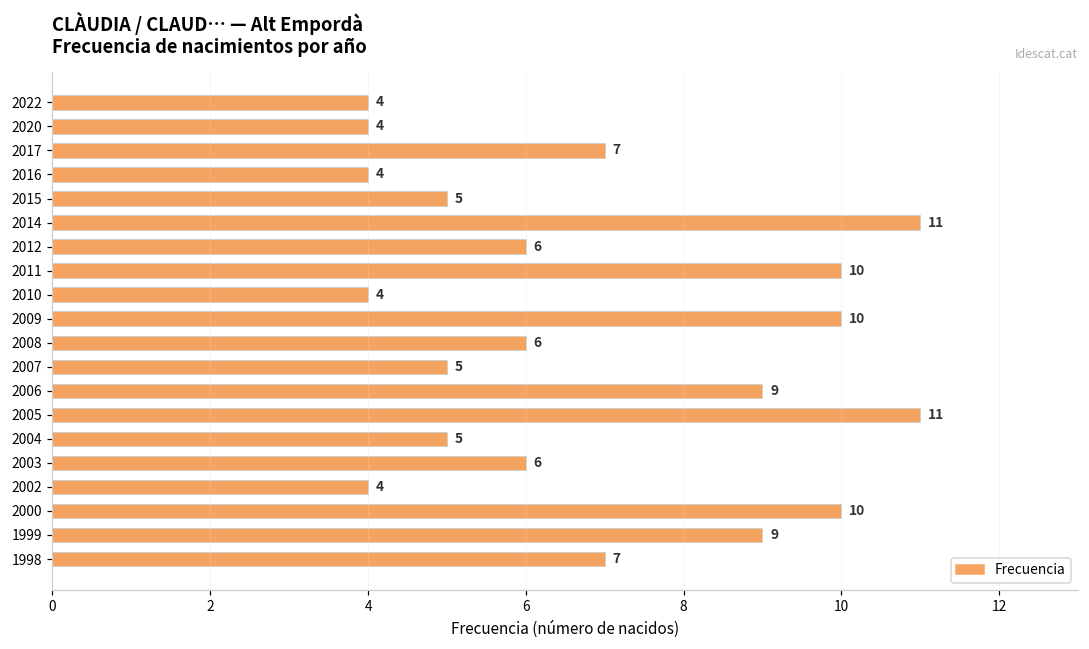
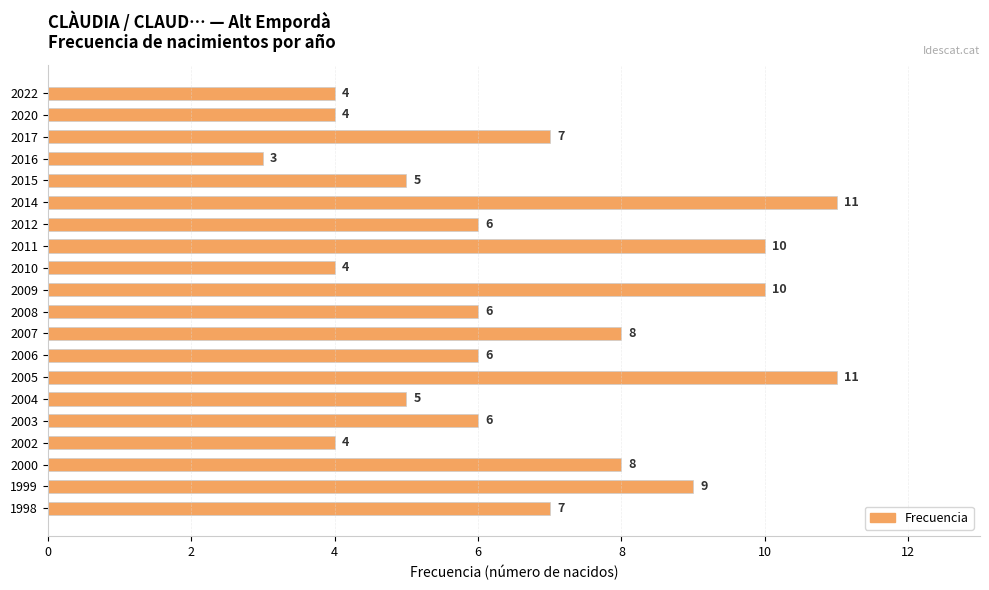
2016: 4 -> 3
2007: 5 -> 8
2006: 9 -> 6
2000: 10 -> 8
